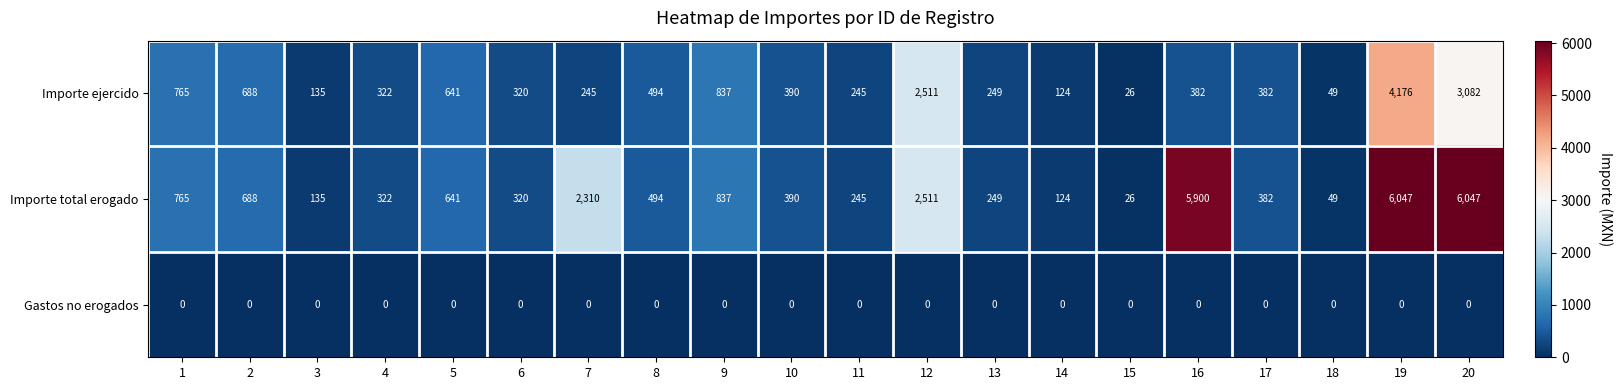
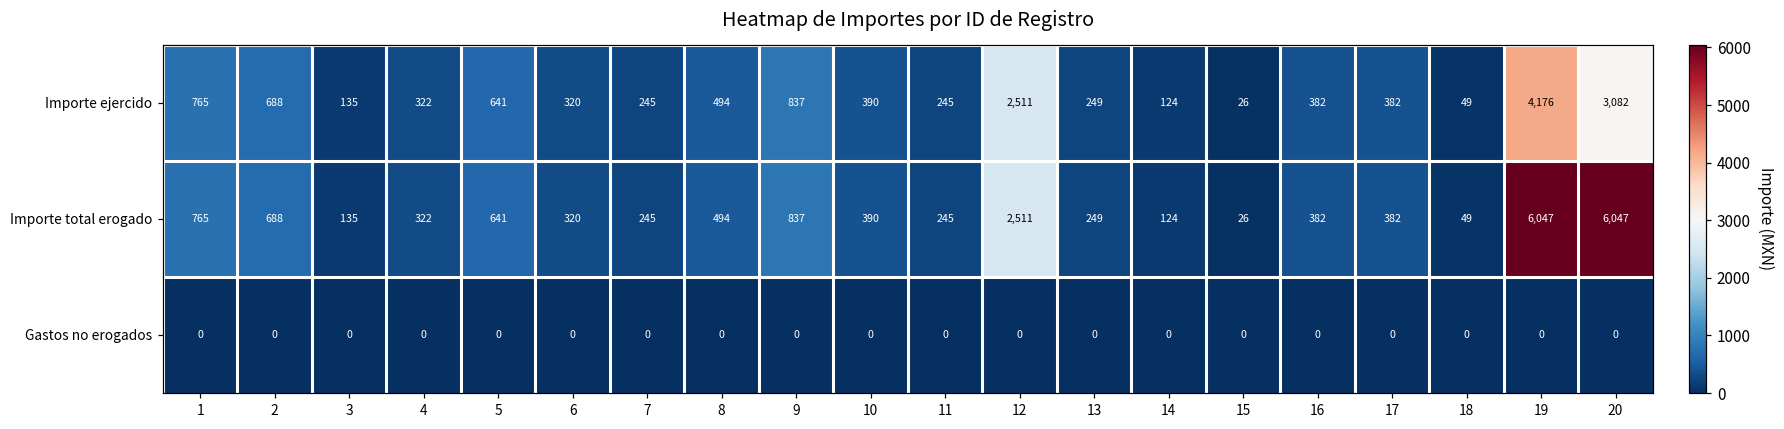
Importe total erogado, 7: 2,310 -> 245
Importe total erogado, 16: 5,900 -> 382
